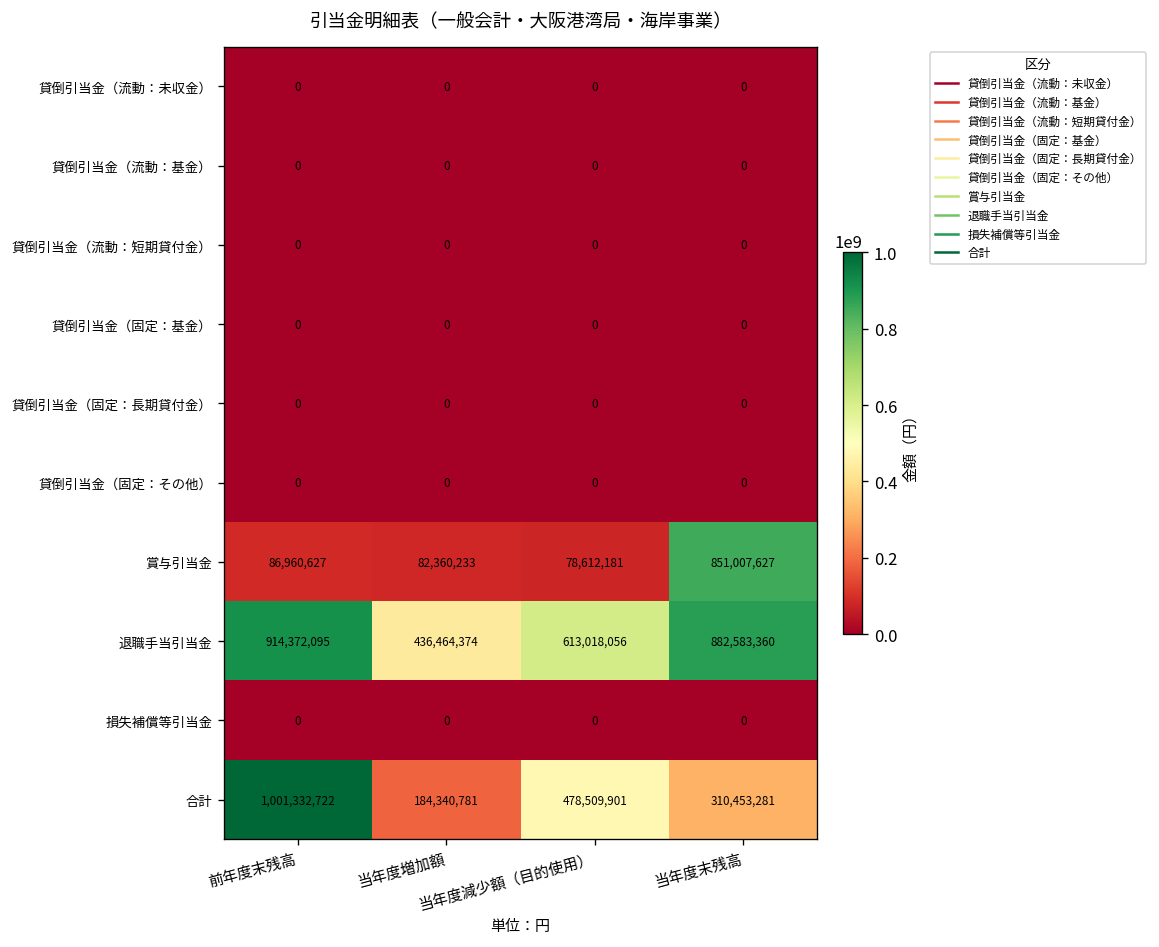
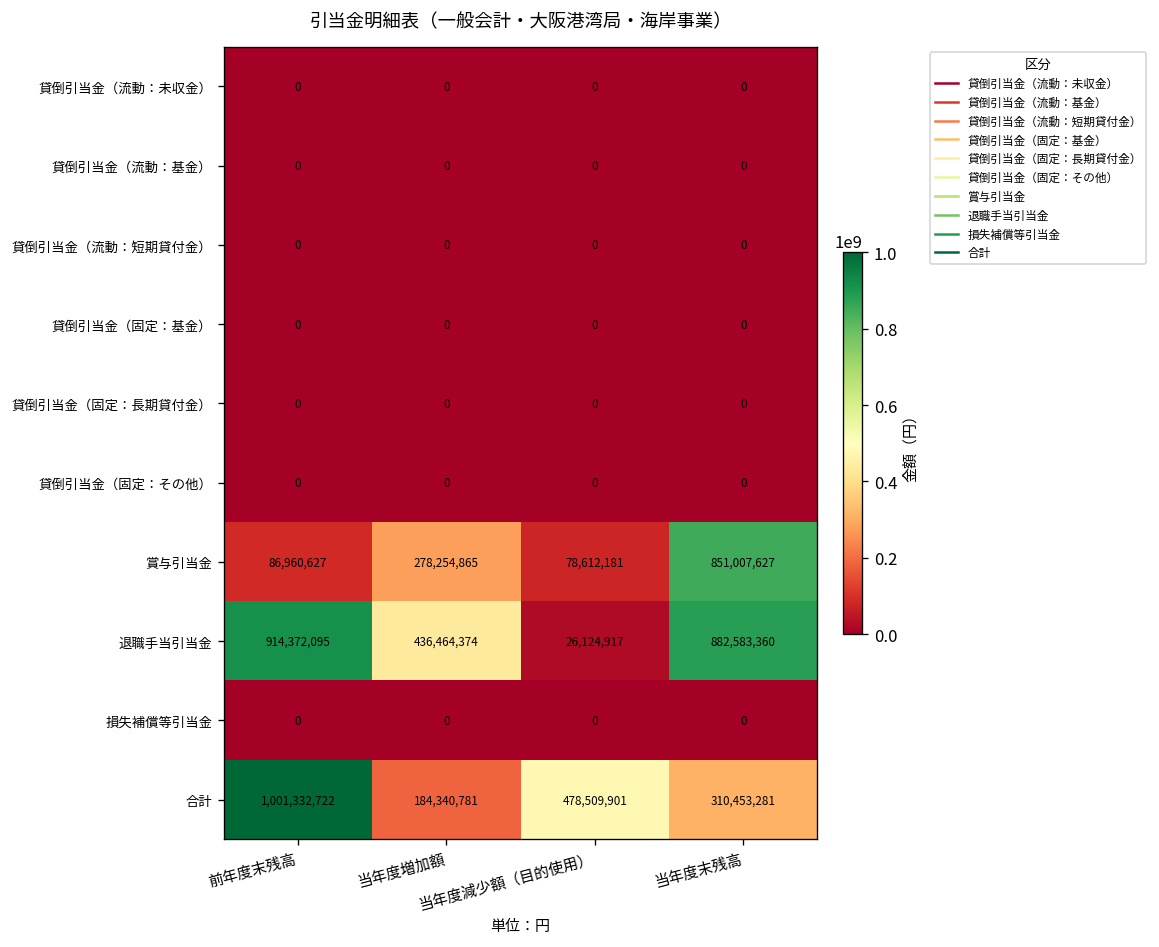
賞与引当金, 当年度増加額: 82,360,233 -> 278,254,865
退職手当引当金, 当年度減少額（目的使用）: 613,018,056 -> 26,124,917
